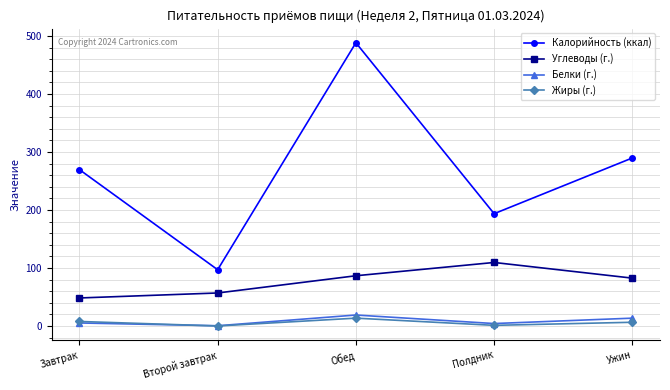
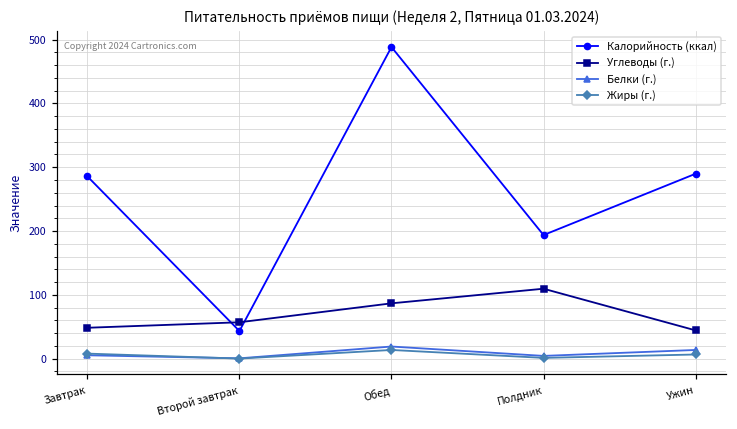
Калорийность (ккал), Завтрак: 270 -> 290
Калорийность (ккал), Второй завтрак: 100 -> 40
Углеводы (г.), Ужин: 80 -> 40
